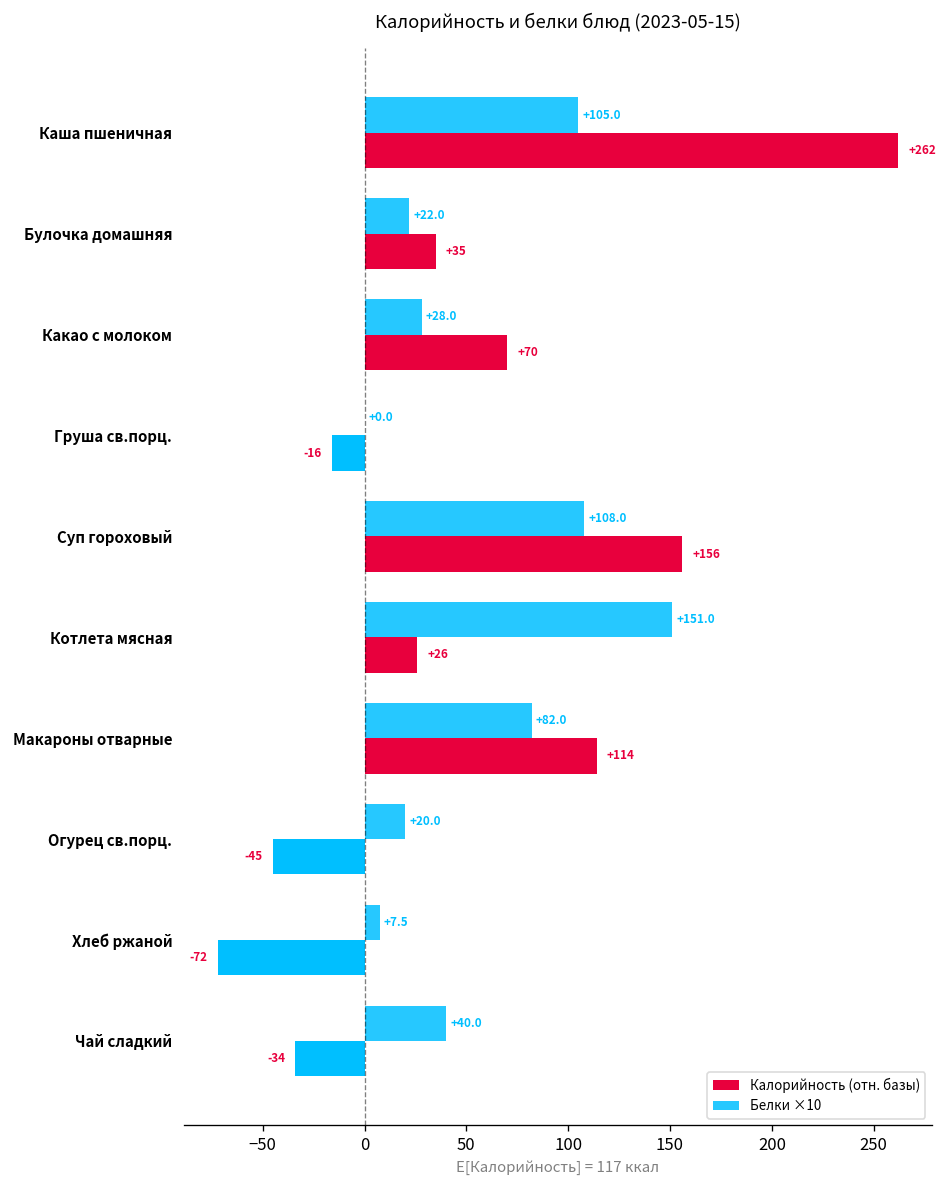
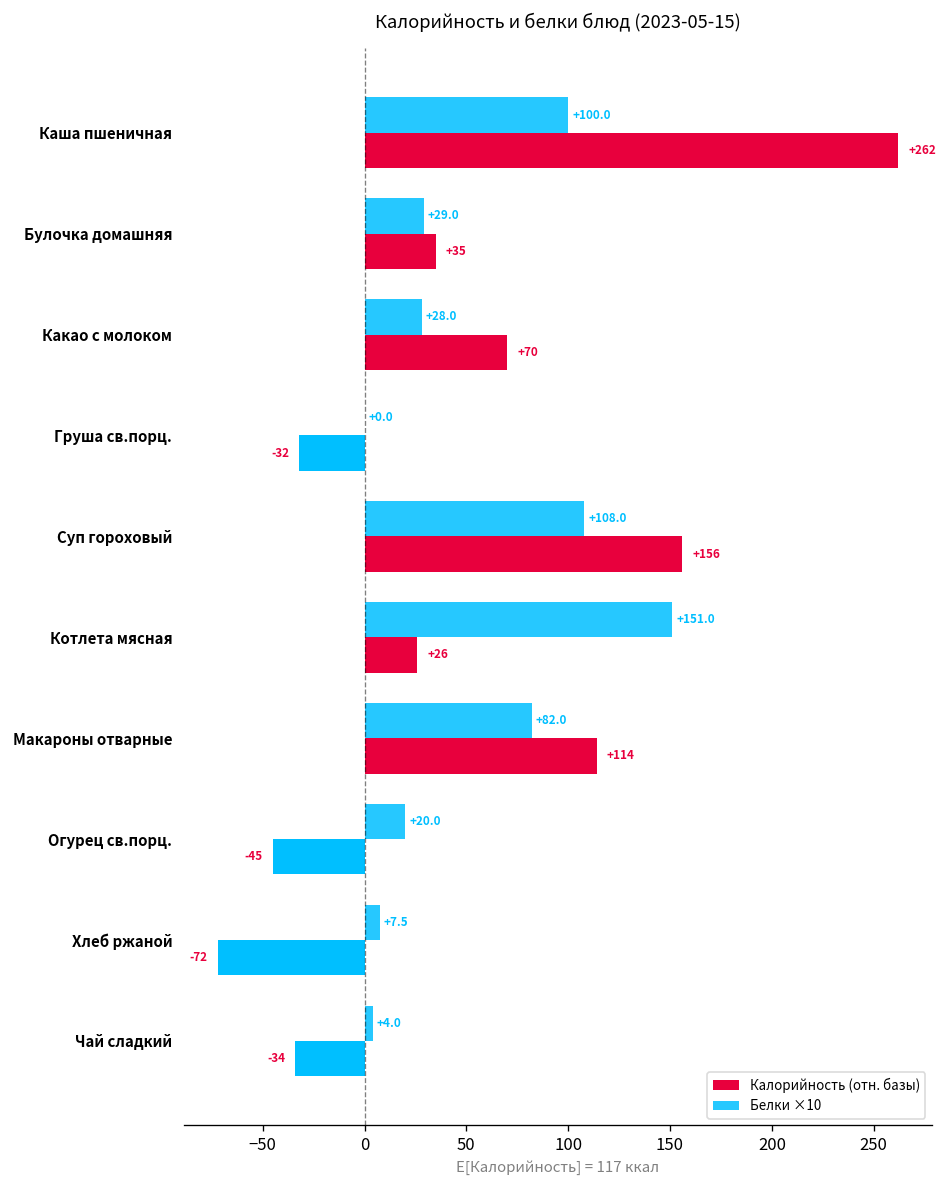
Белки ×10, Каша пшеничная: +105.0 -> +100.0
Белки ×10, Булочка домашняя: +22.0 -> +29.0
Калорийность (отн. базы), Груша св.порц.: -16 -> -32
Белки ×10, Чай сладкий: +40.0 -> +4.0
